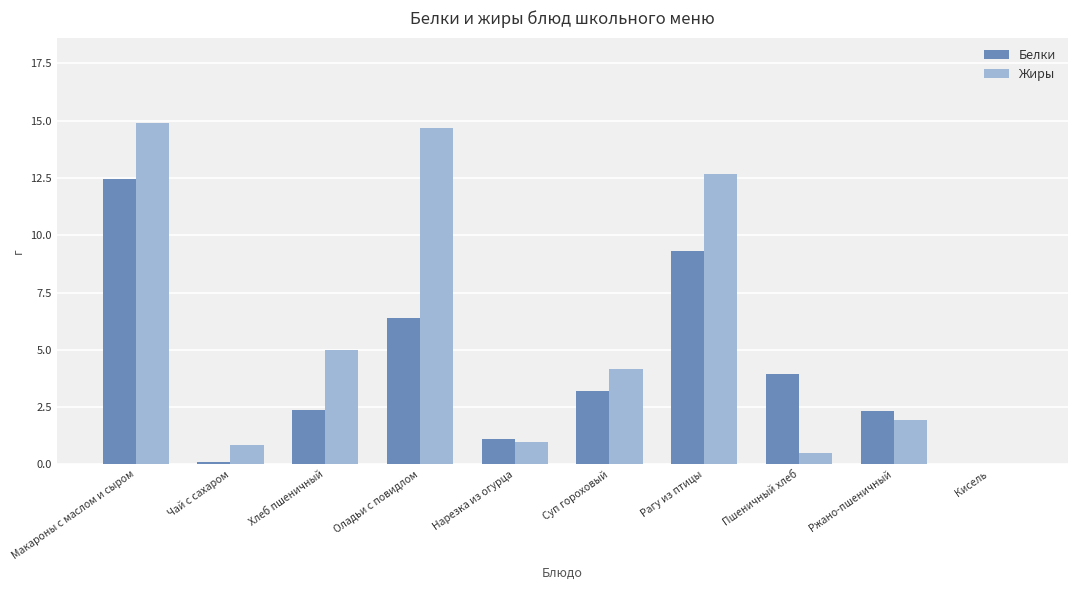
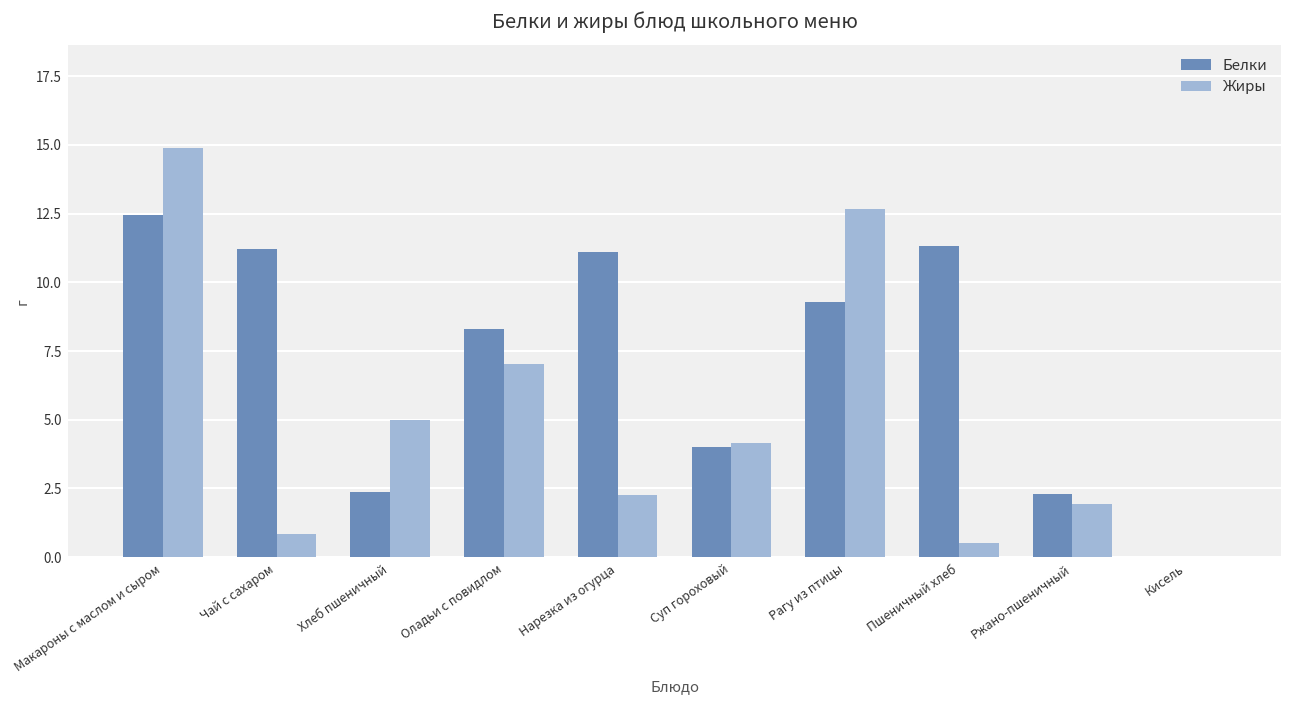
Белки, Чай с сахаром: 0.1 -> 11.2
Белки, Оладьи с повидлом: 6.4 -> 8.3
Жиры, Оладьи с повидлом: 14.7 -> 7.0
Белки, Нарезка из огурца: 1.1 -> 11.1
Жиры, Нарезка из огурца: 1.0 -> 2.3
Белки, Суп гороховый: 3.2 -> 4.0
Белки, Пшеничный хлеб: 4.0 -> 11.3
